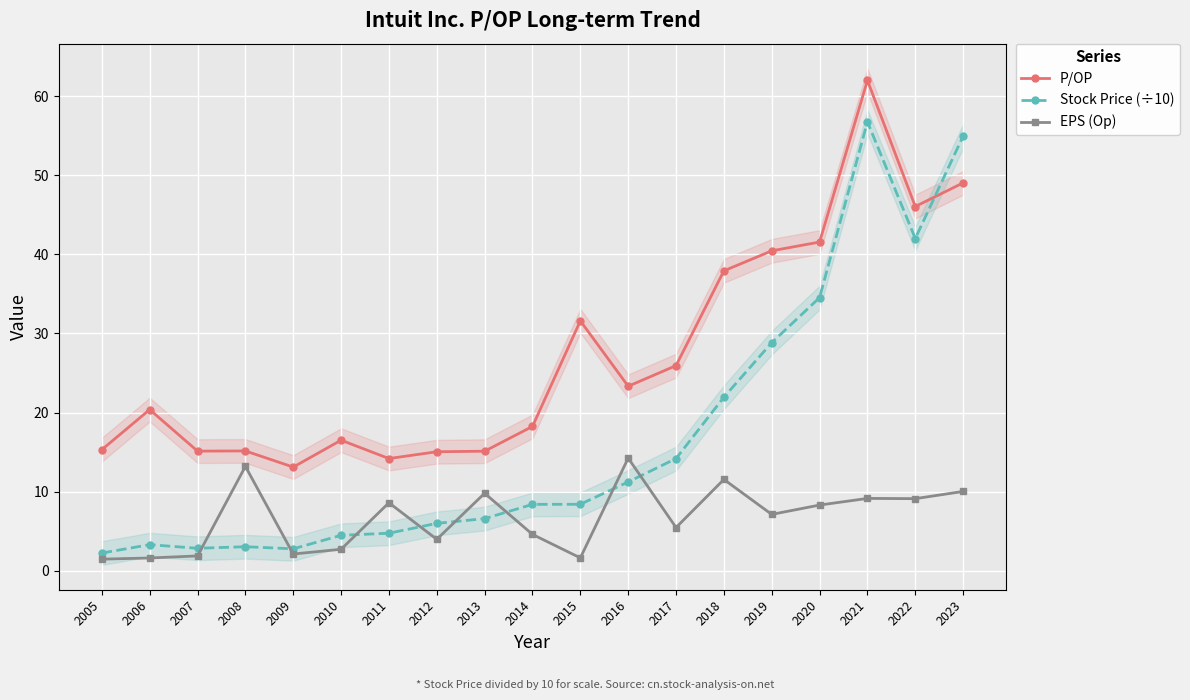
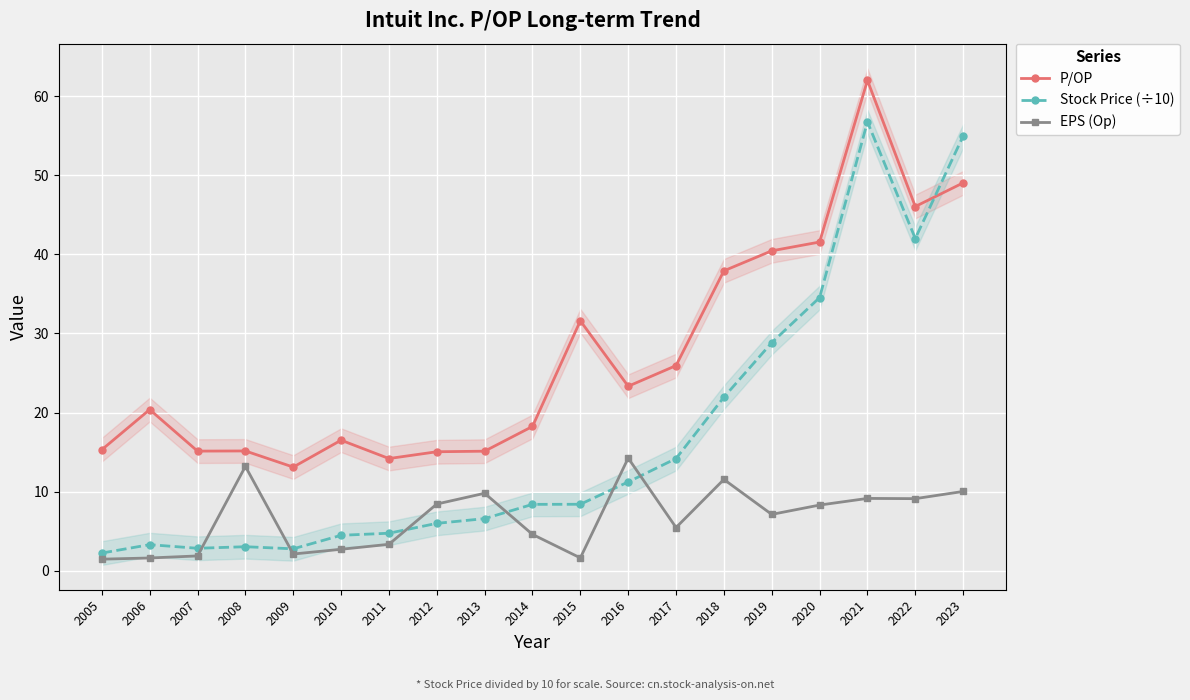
EPS (Op), 2011: 9 -> 3
EPS (Op), 2012: 4 -> 8
